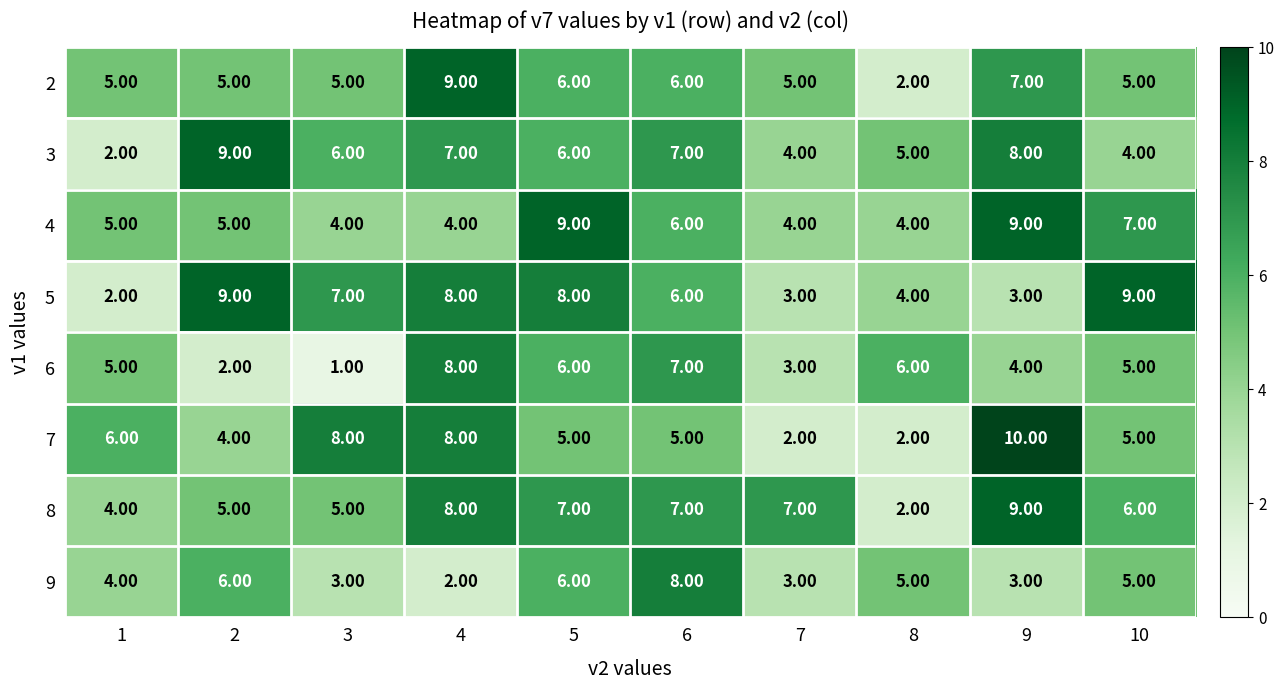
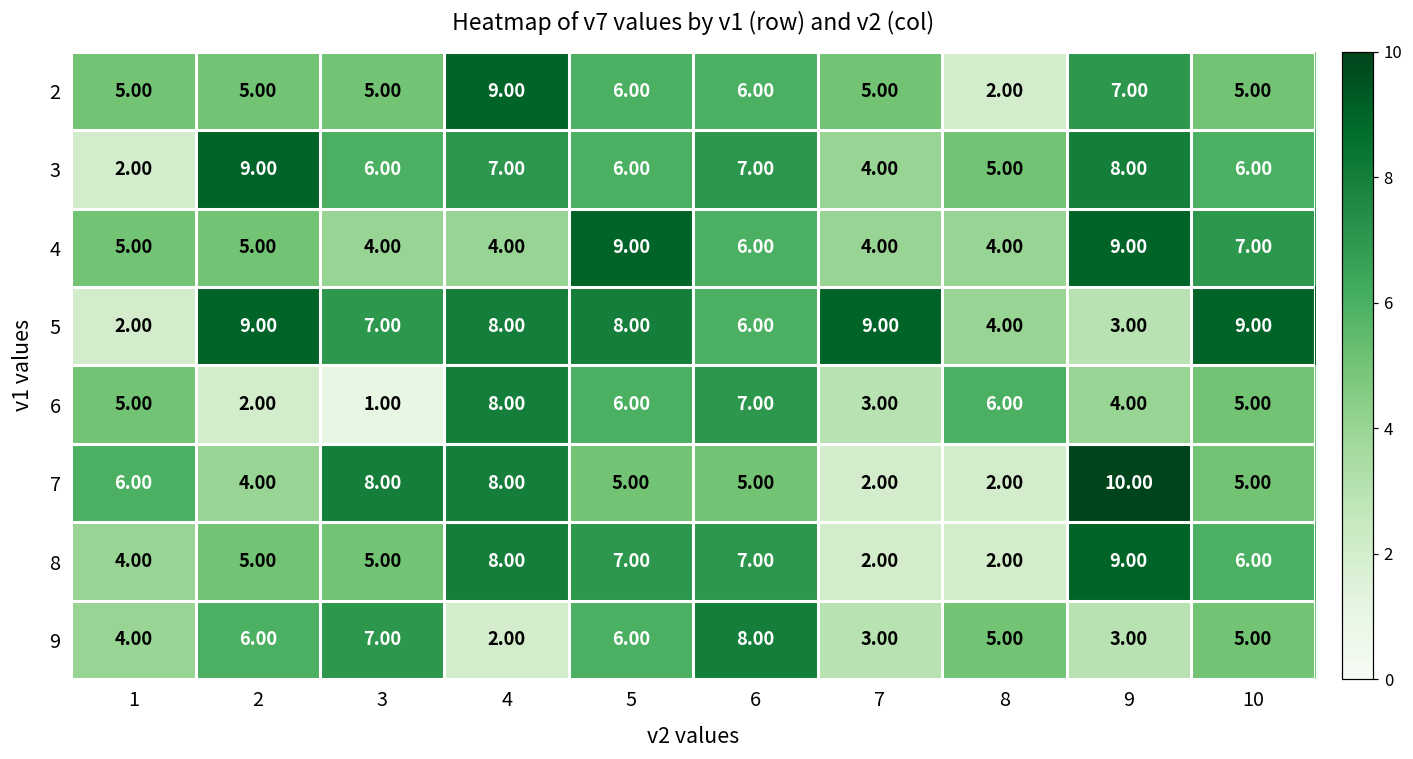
3, 10: 4.00 -> 6.00
5, 7: 3.00 -> 9.00
8, 7: 7.00 -> 2.00
9, 3: 3.00 -> 7.00
